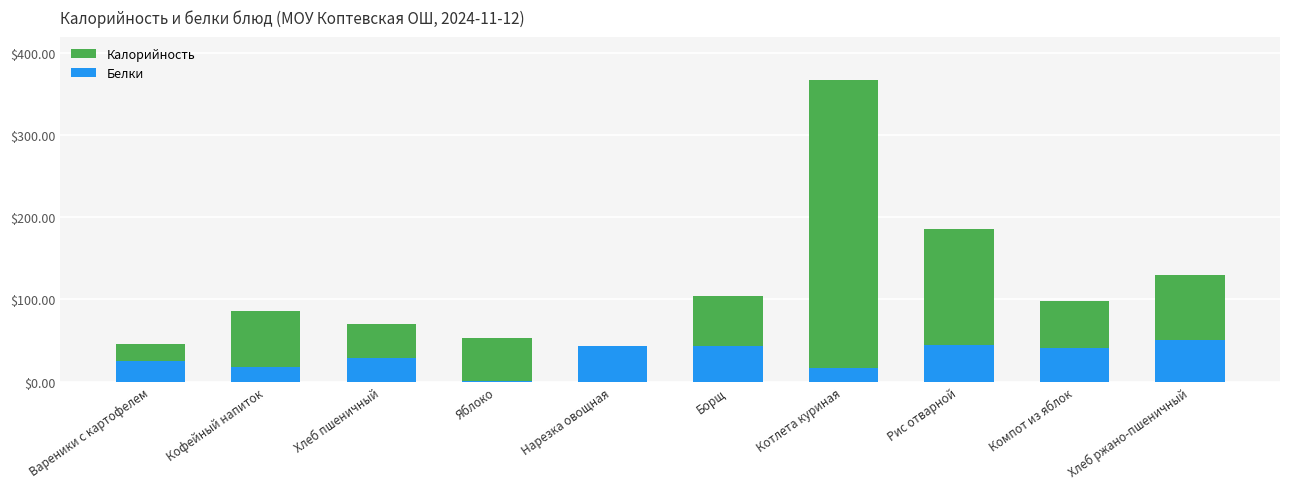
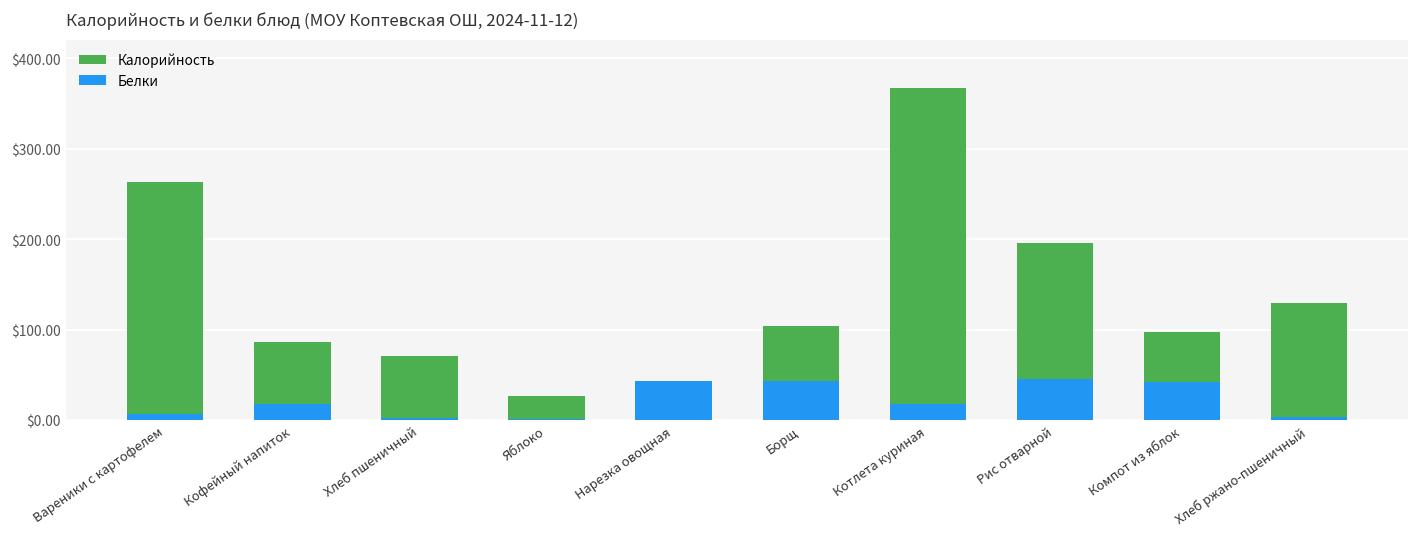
Калорийность, Вареники с картофелем: $50 -> $260
Белки, Вареники с картофелем: $30 -> $10
Белки, Хлеб пшеничный: $30 -> $0
Калорийность, Яблоко: $50 -> $30
Калорийность, Рис отварной: $190 -> $200
Белки, Хлеб ржано-пшеничный: $50 -> $0
